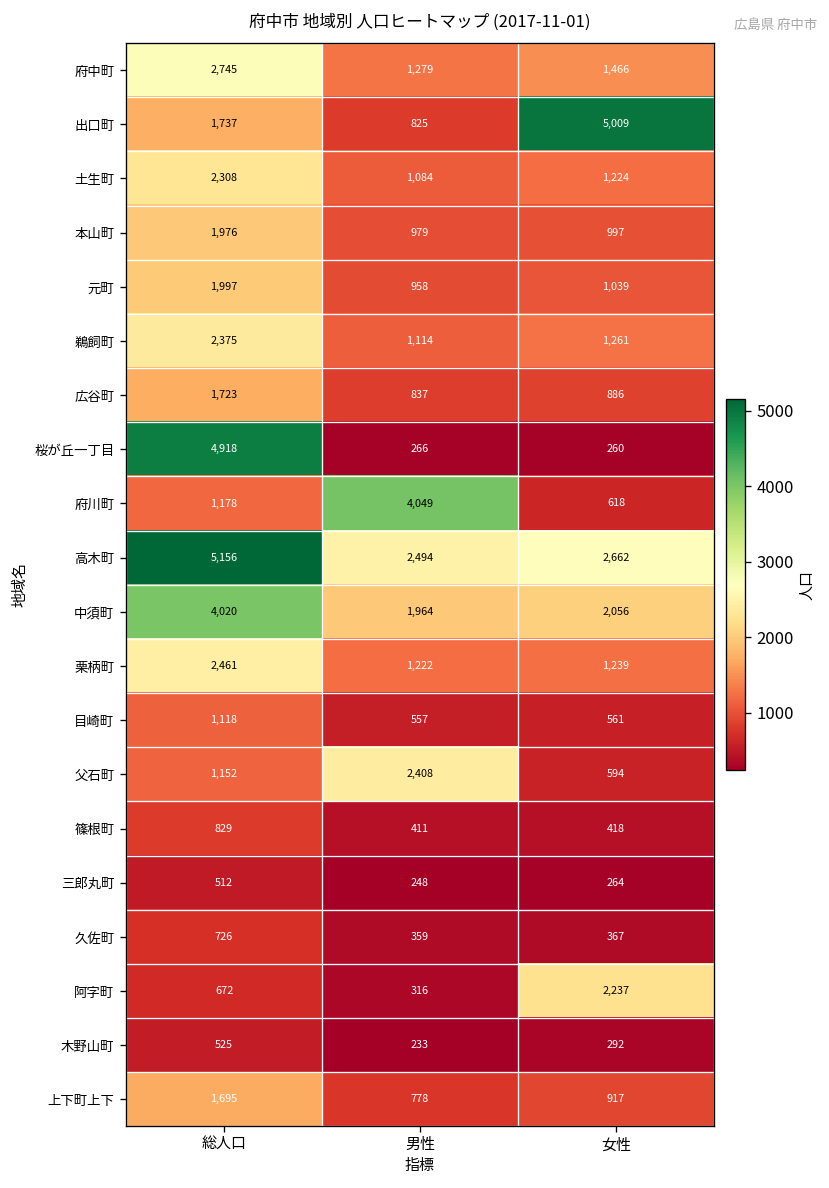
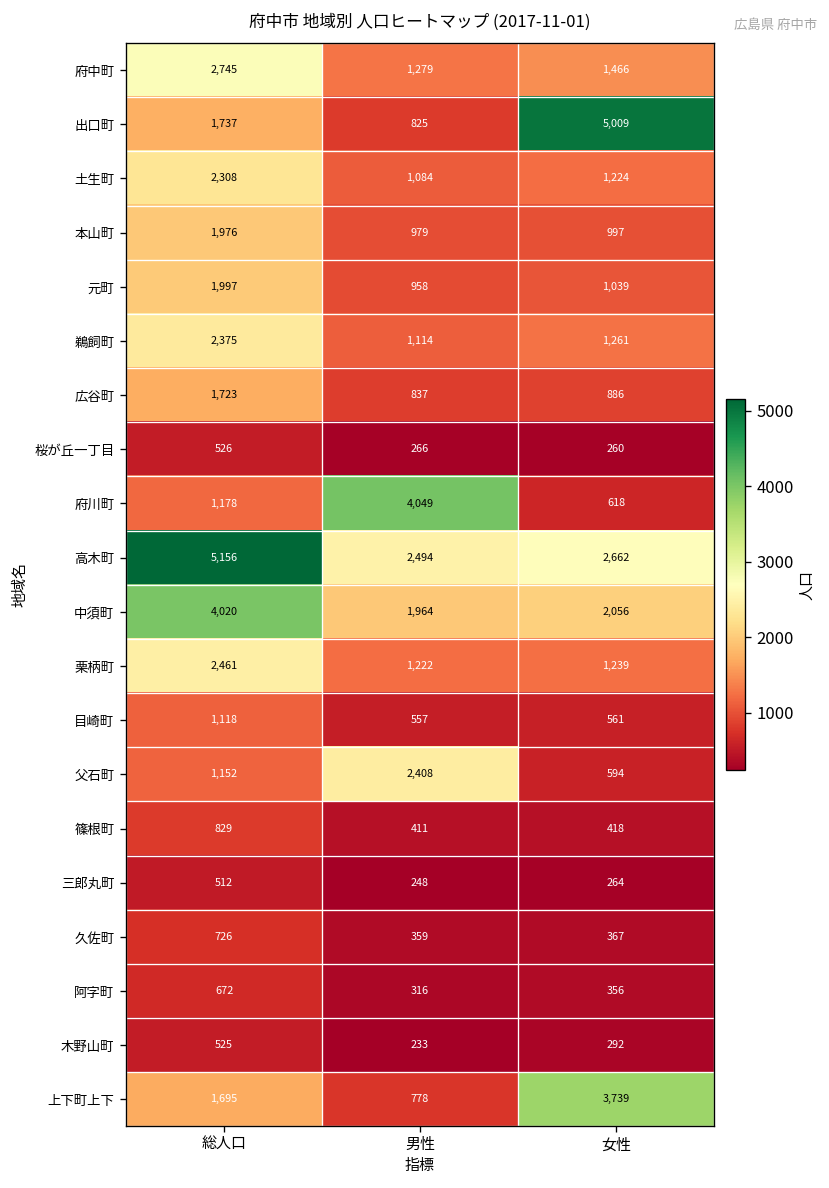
桜が丘一丁目, 総人口: 4,918 -> 526
阿字町, 女性: 2,237 -> 356
上下町上下, 女性: 917 -> 3,739
